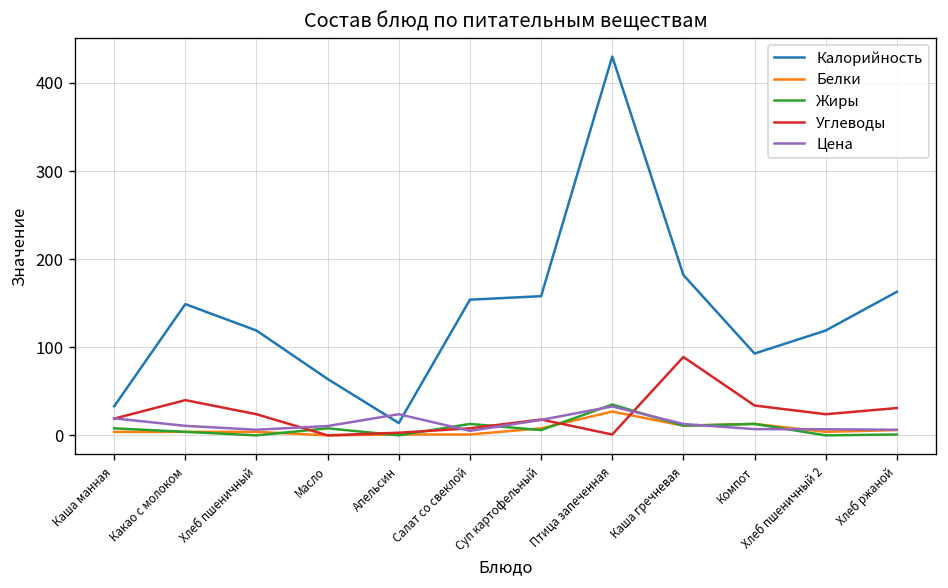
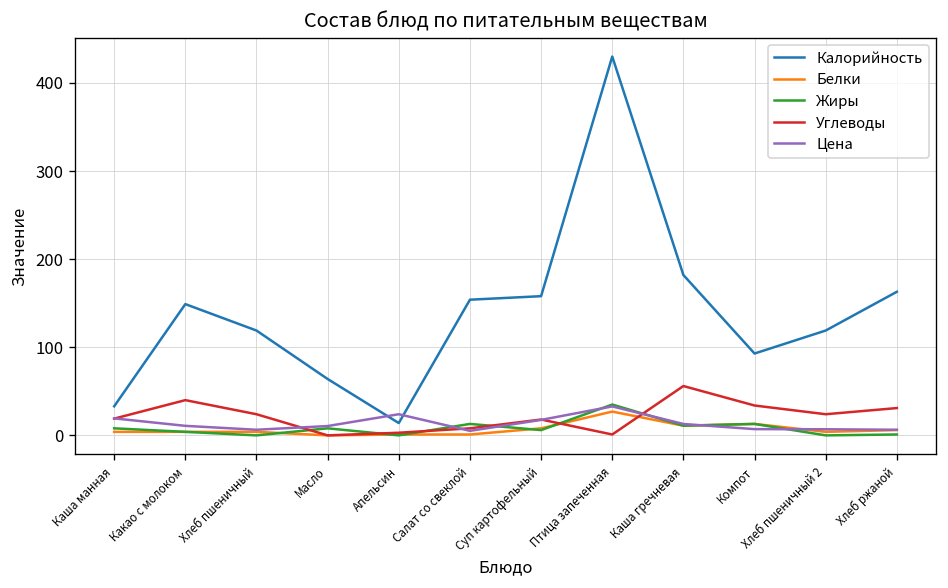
Углеводы, Каша гречневая: 90 -> 60
